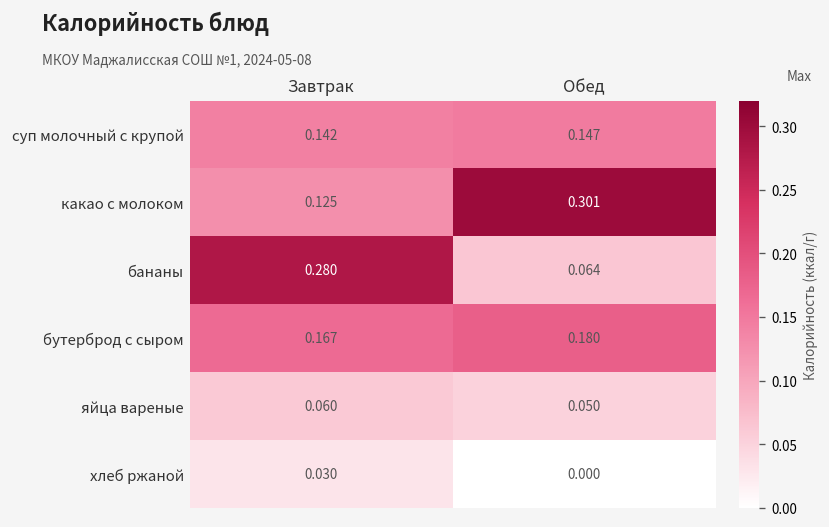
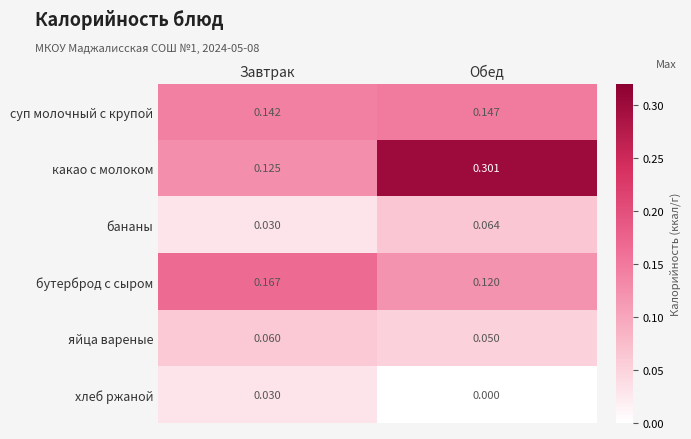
бананы, Завтрак: 0.280 -> 0.030
бутерброд с сыром, Обед: 0.180 -> 0.120
